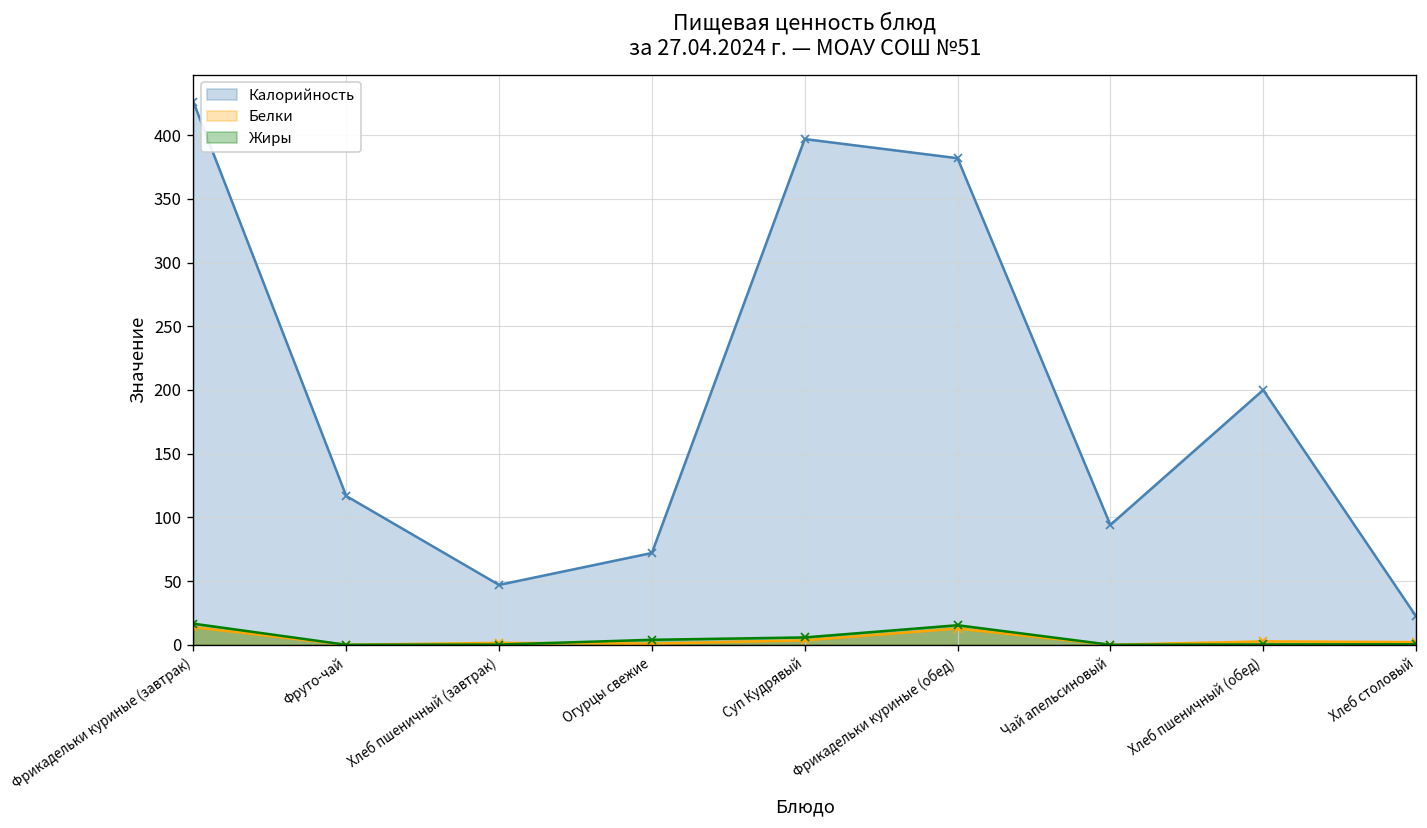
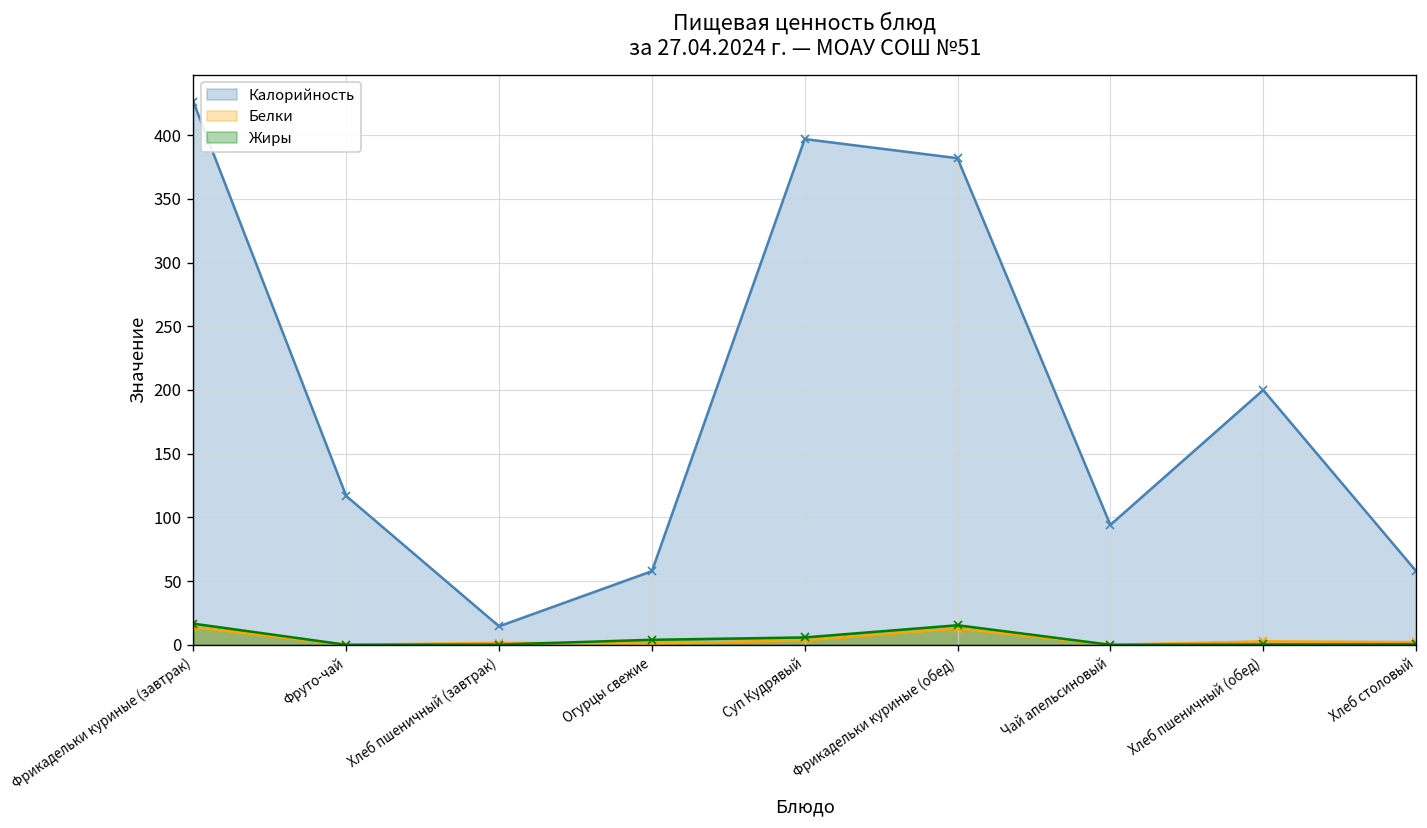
Калорийность, Хлеб пшеничный (завтрак): 47 -> 15
Калорийность, Огурцы свежие: 72 -> 58
Калорийность, Хлеб столовый: 22 -> 58
